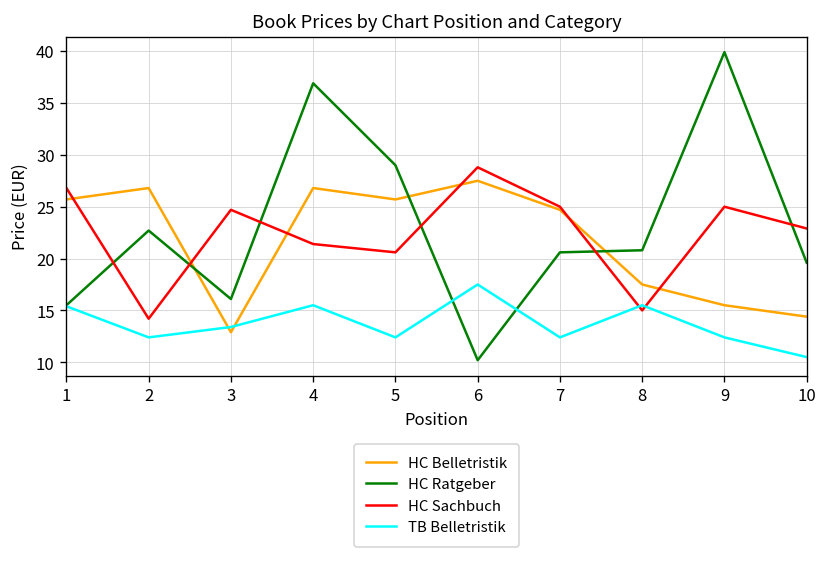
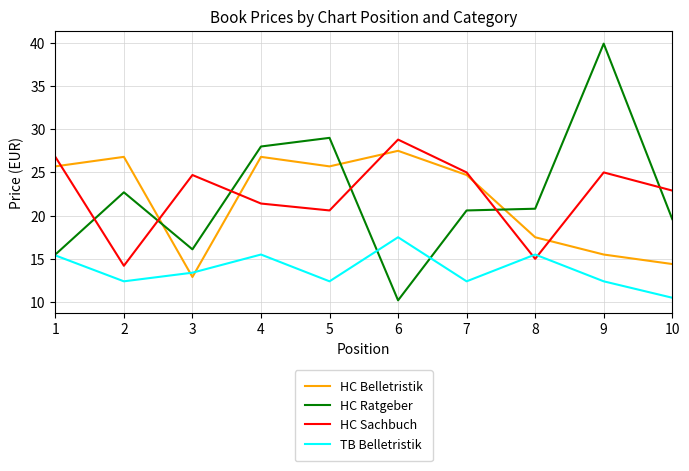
HC Ratgeber, 4: 37 -> 28
